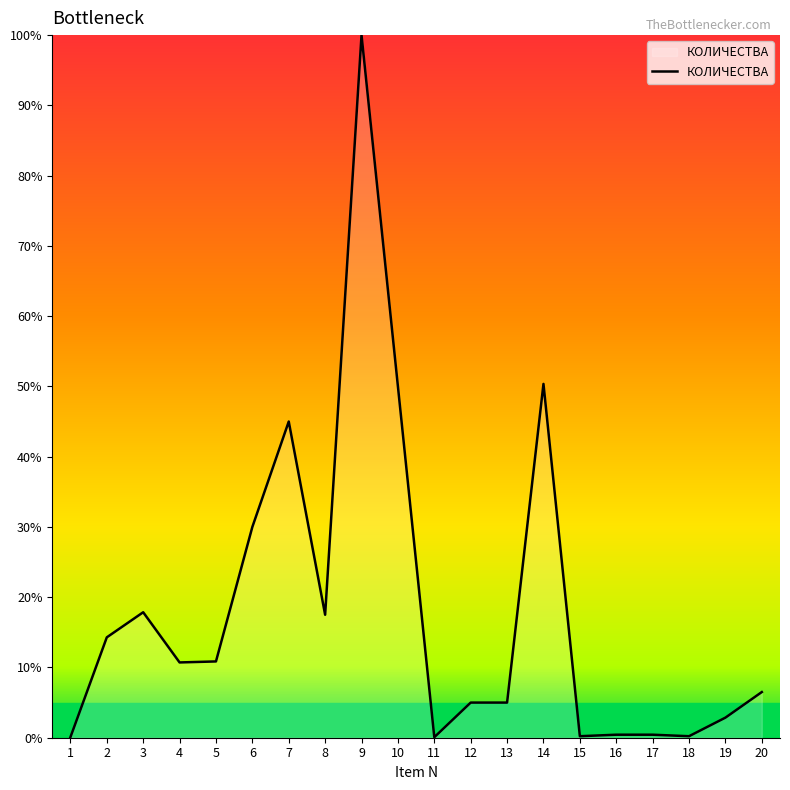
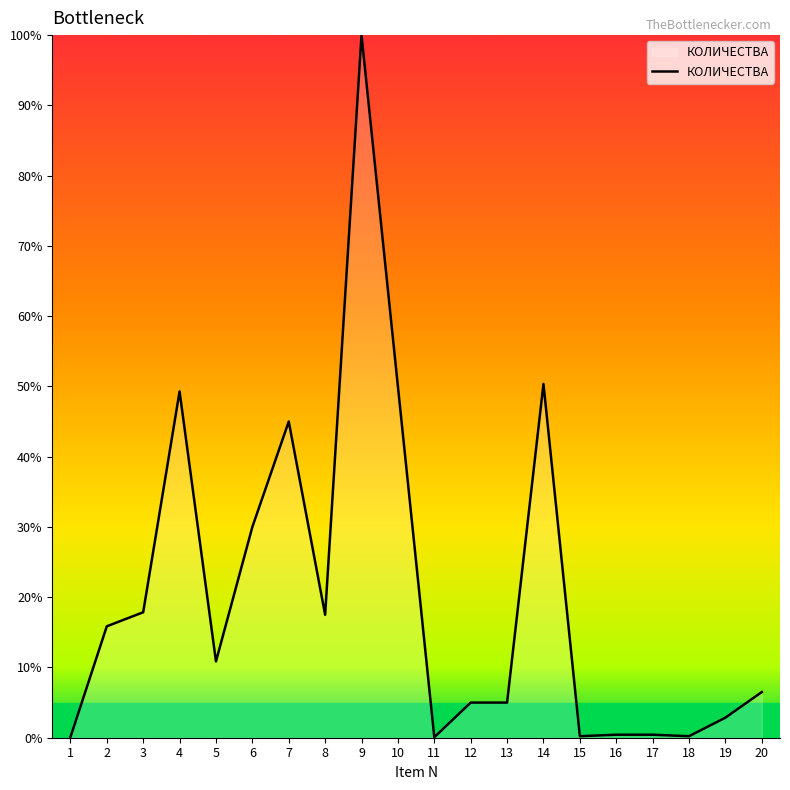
2: 14% -> 16%
4: 11% -> 49%
